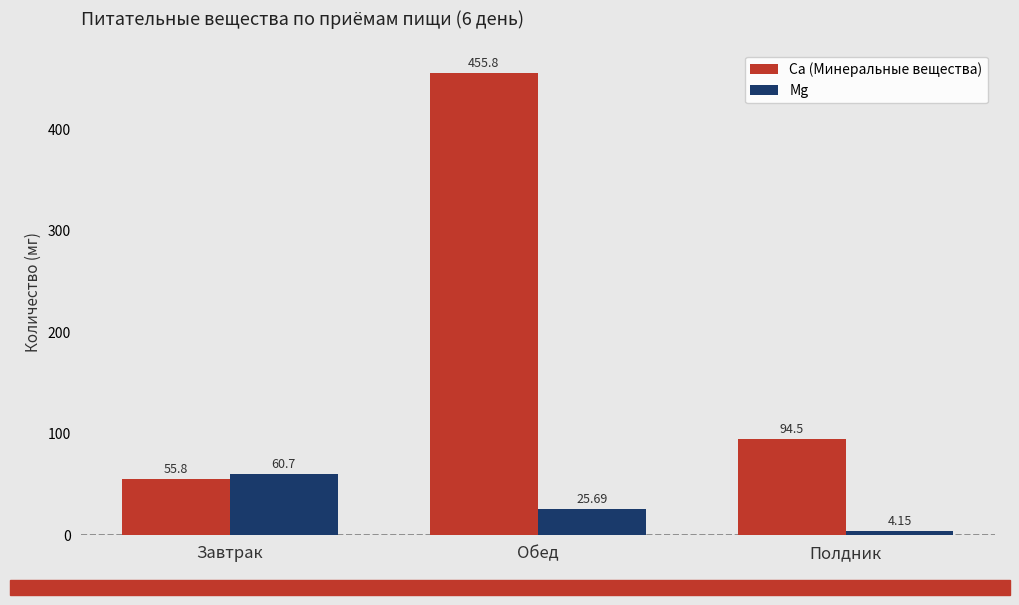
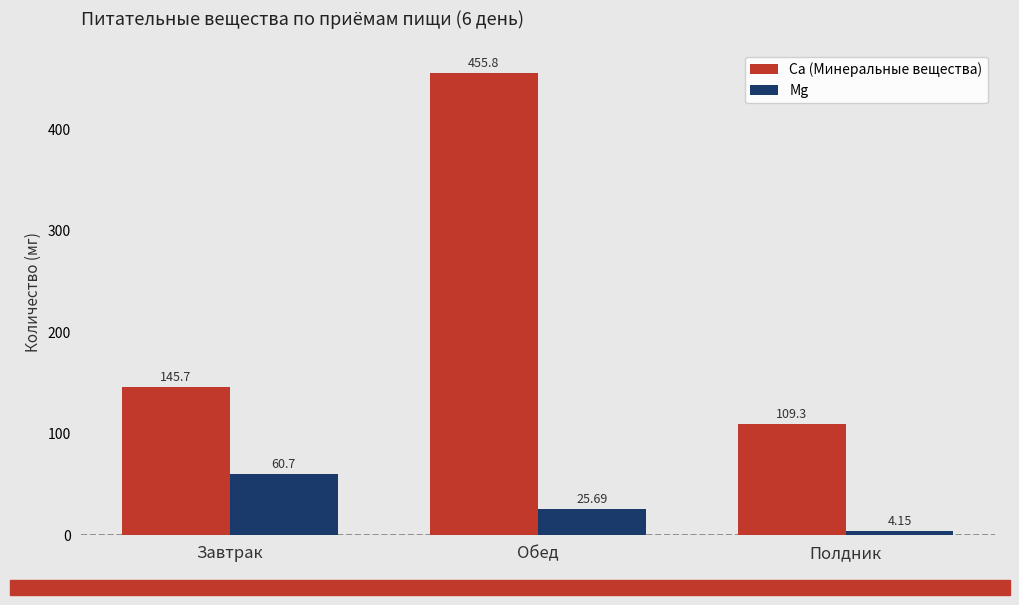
Ca (Минеральные вещества), Завтрак: 55.8 -> 145.7
Ca (Минеральные вещества), Полдник: 94.5 -> 109.3
